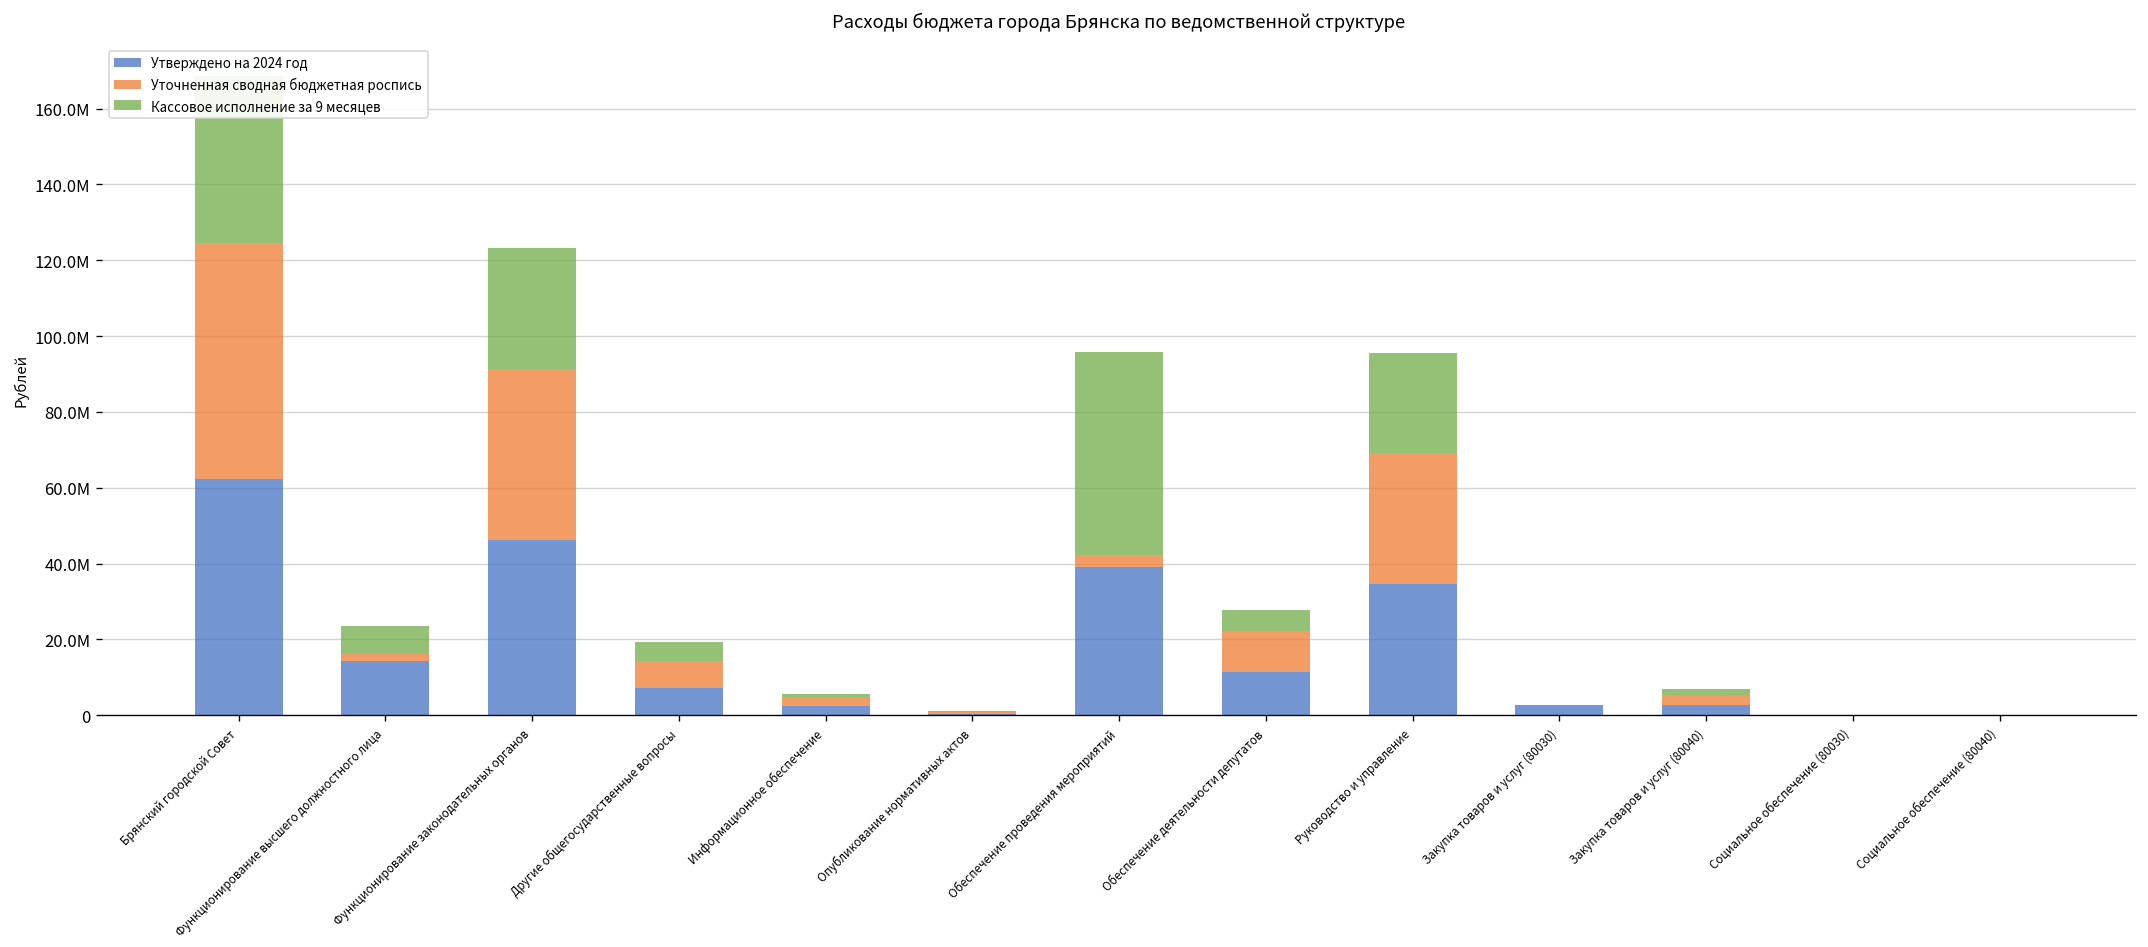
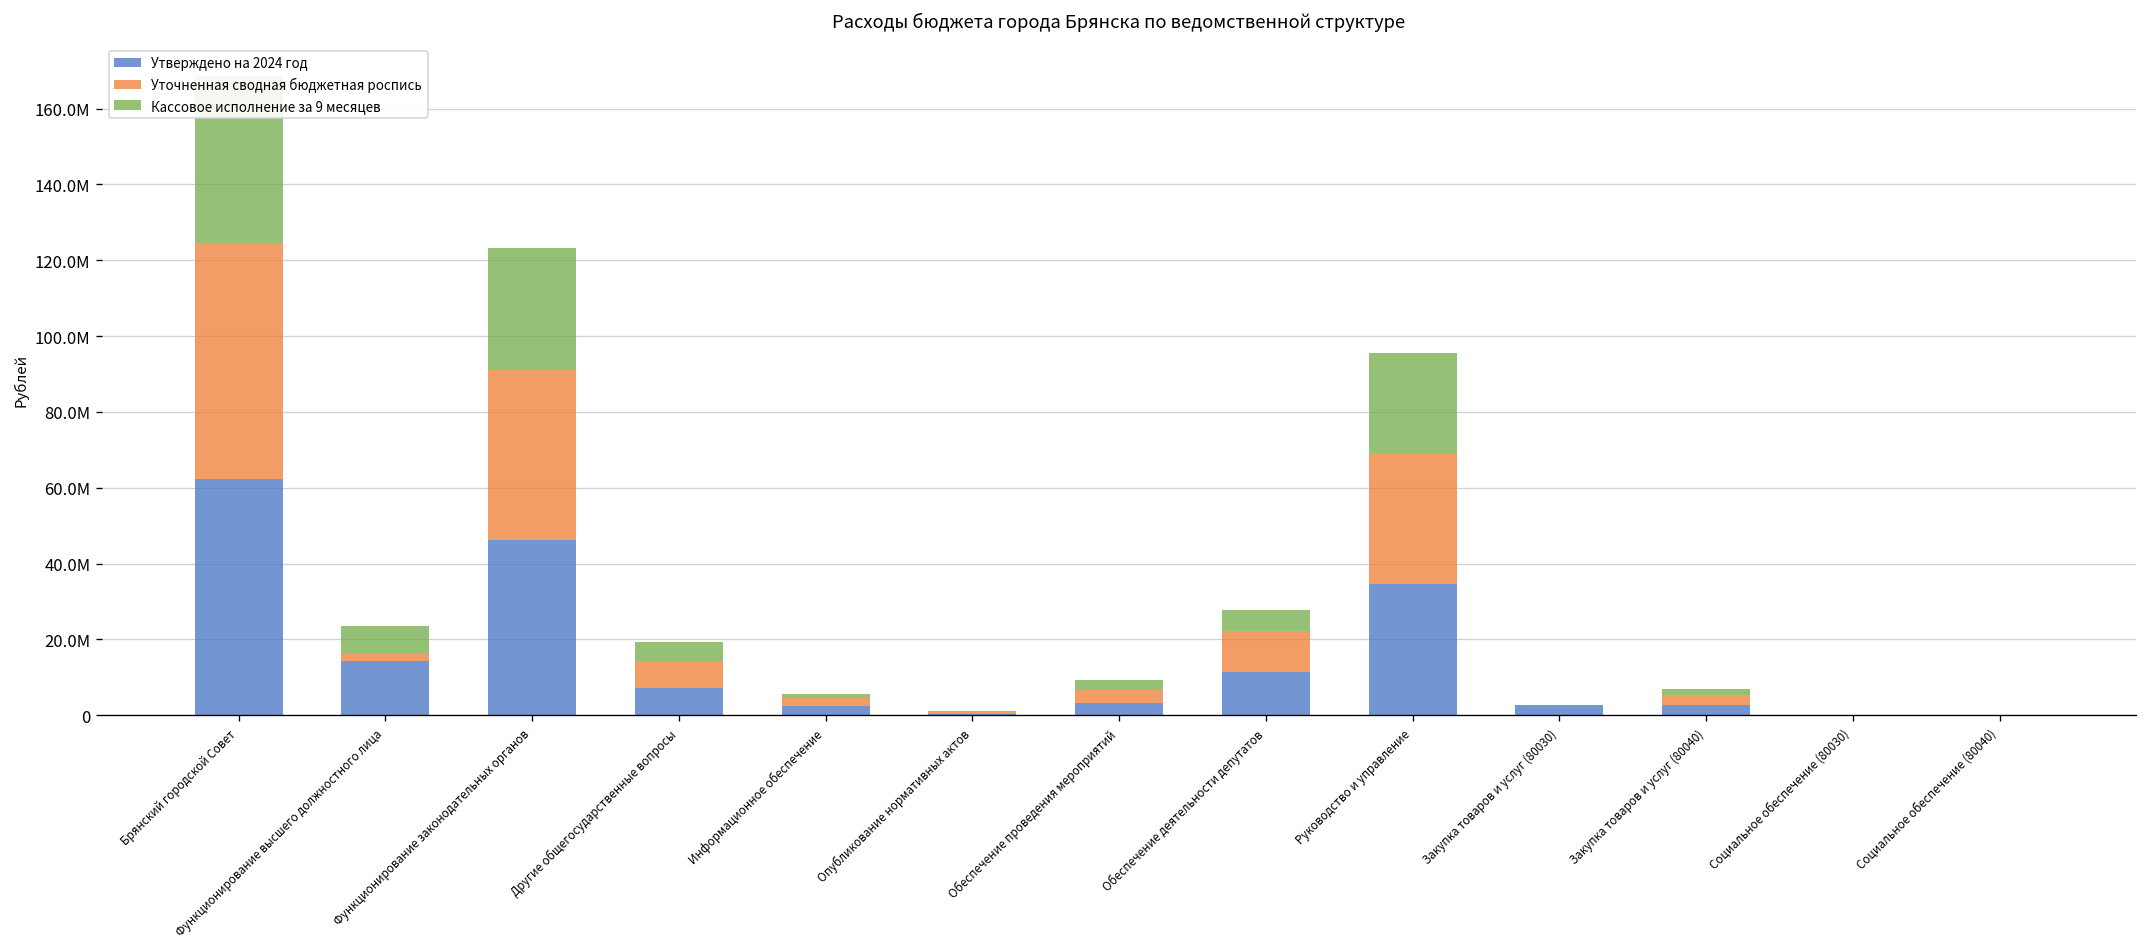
Утверждено на 2024 год, Обеспечение проведения мероприятий: 39000000 -> 3000000
Кассовое исполнение за 9 месяцев, Обеспечение проведения мероприятий: 53000000 -> 3000000
